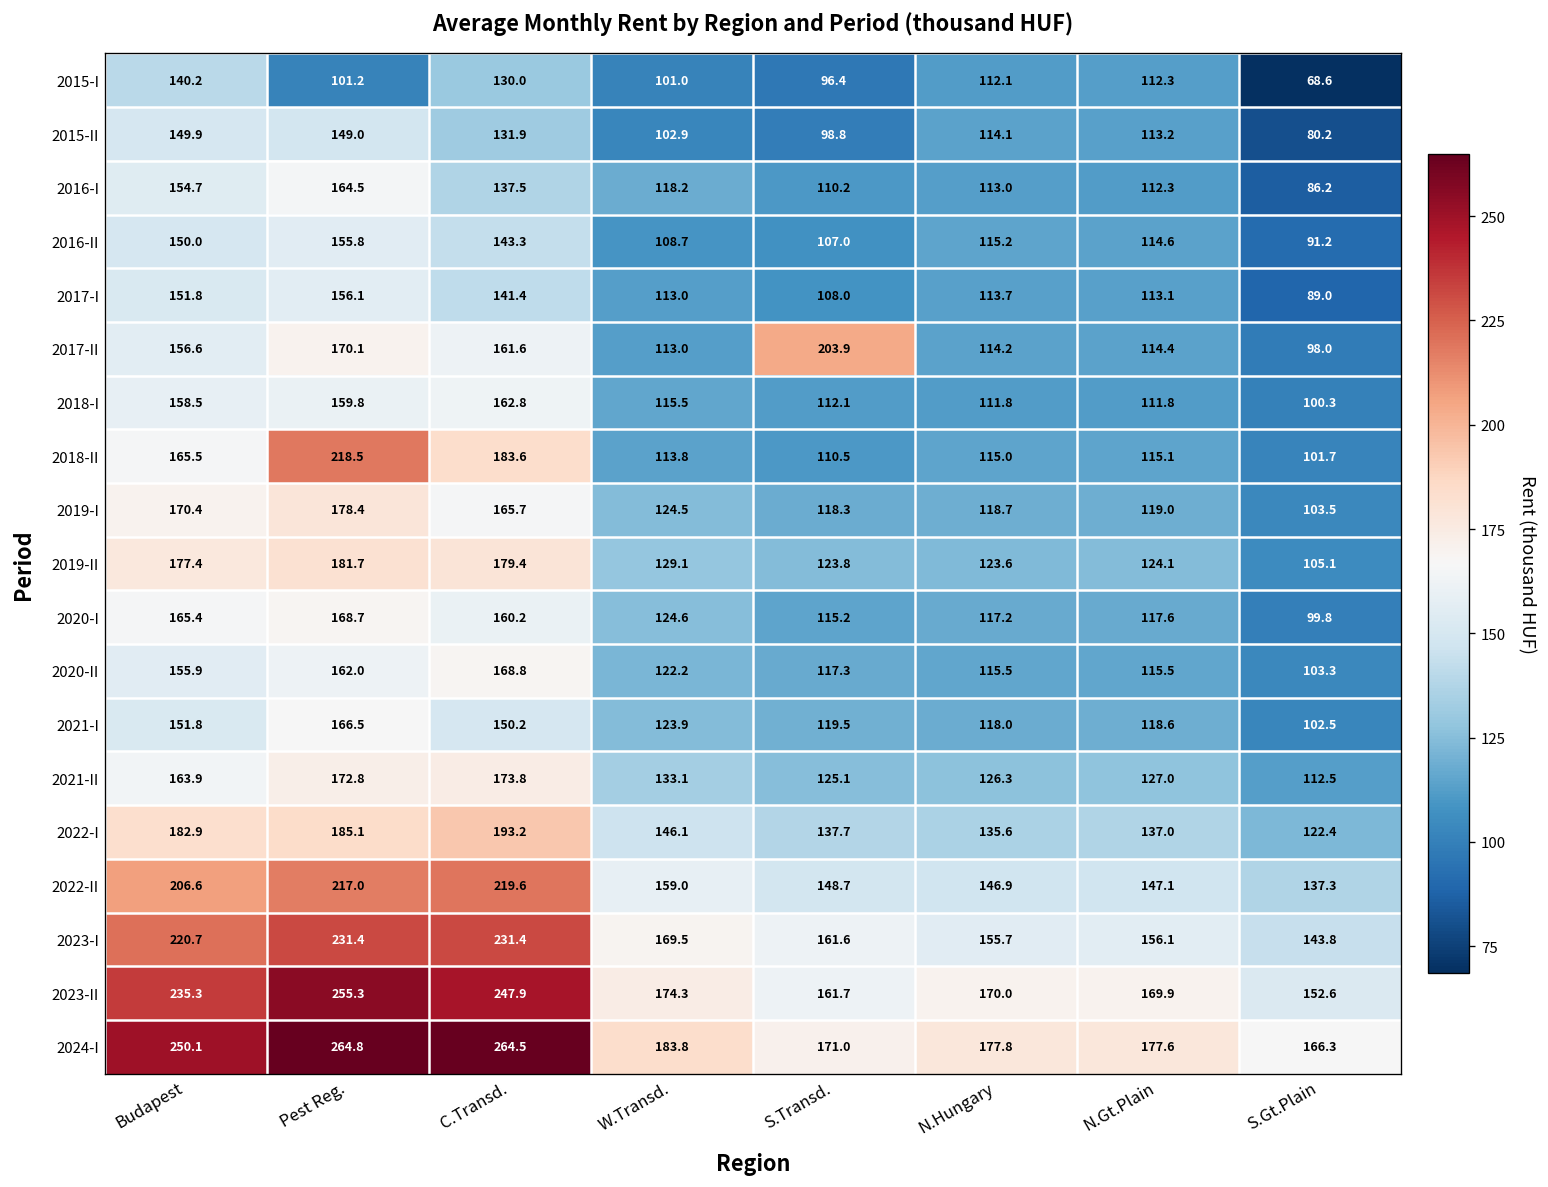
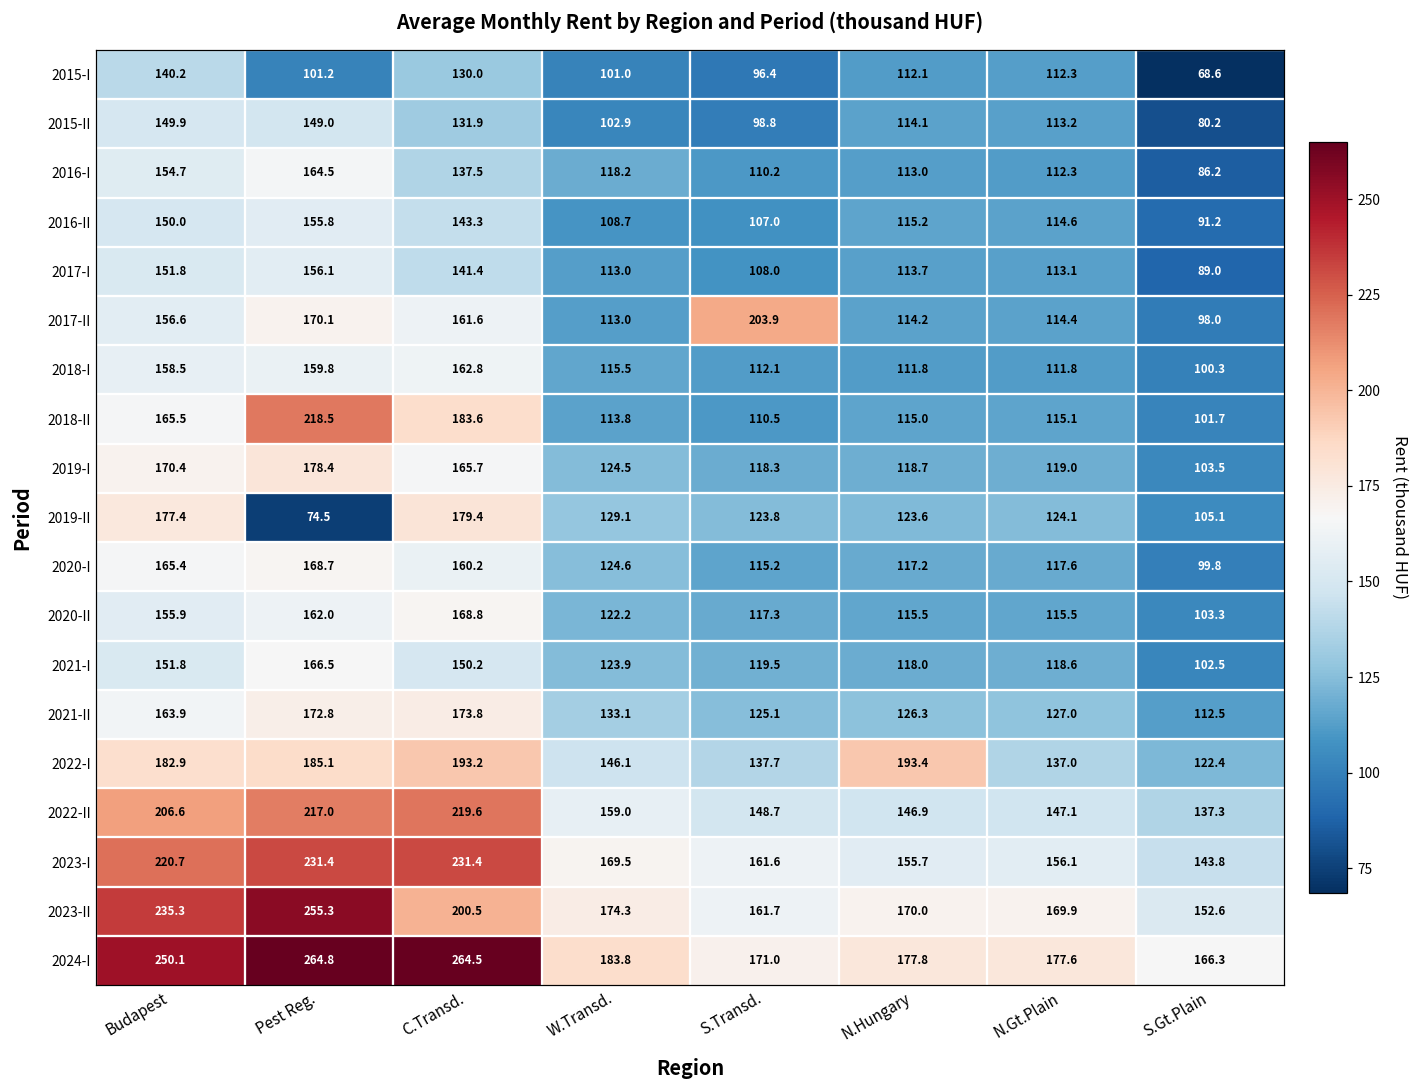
2019-II, Pest Reg.: 181.7 -> 74.5
2022-I, N.Hungary: 135.6 -> 193.4
2023-II, C.Transd.: 247.9 -> 200.5
